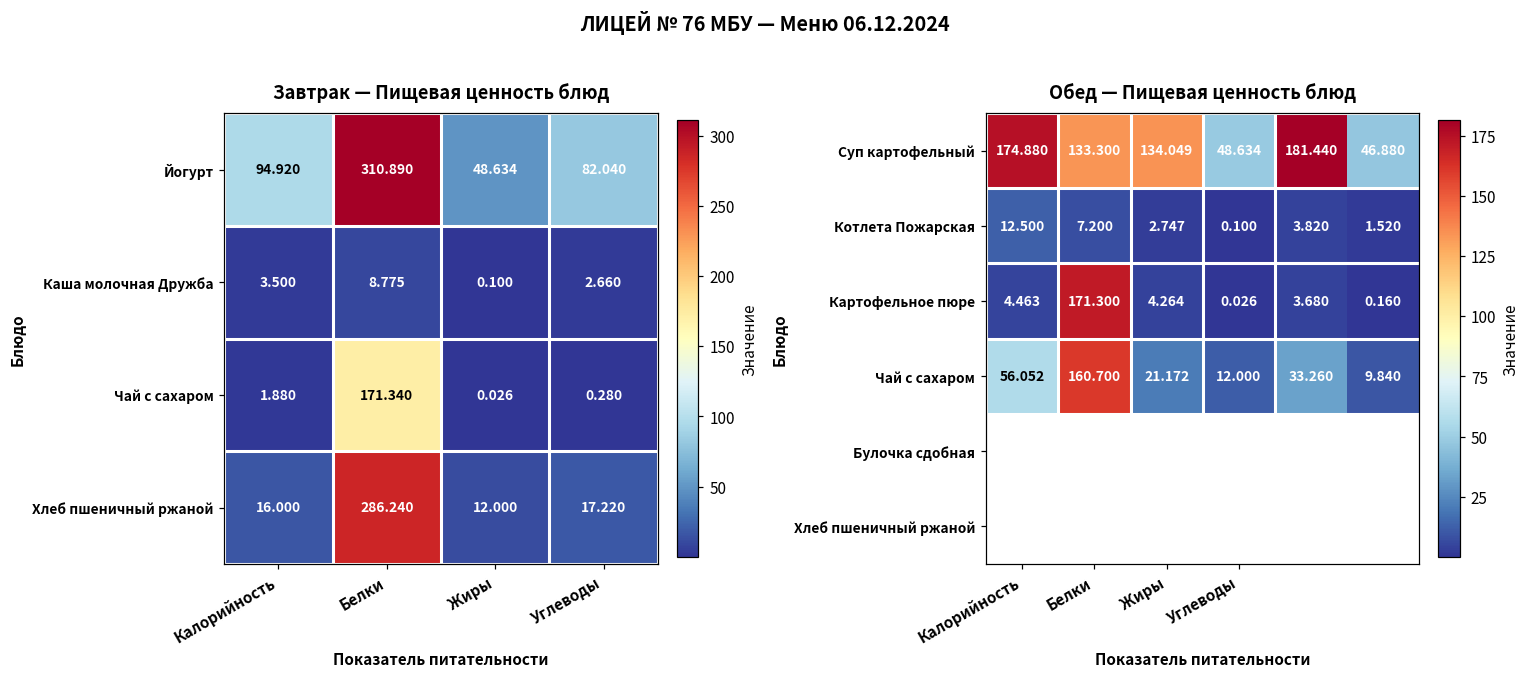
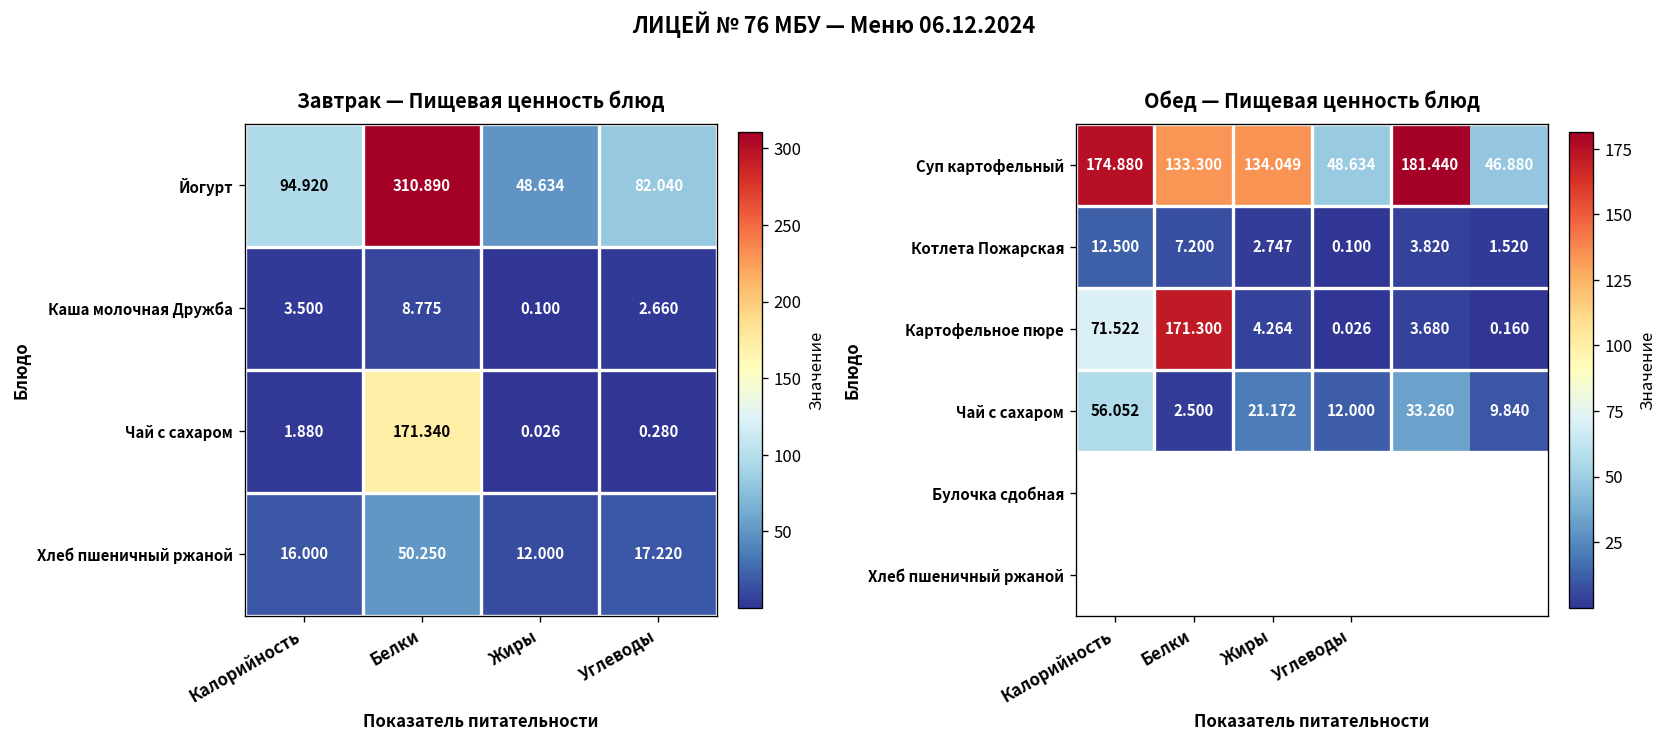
Завтрак — Пищевая ценность блюд, Хлеб пшеничный ржаной, Белки: 286.240 -> 50.250
Обед — Пищевая ценность блюд, Картофельное пюре, Калорийность: 4.463 -> 71.522
Обед — Пищевая ценность блюд, Чай с сахаром, Белки: 160.700 -> 2.500
